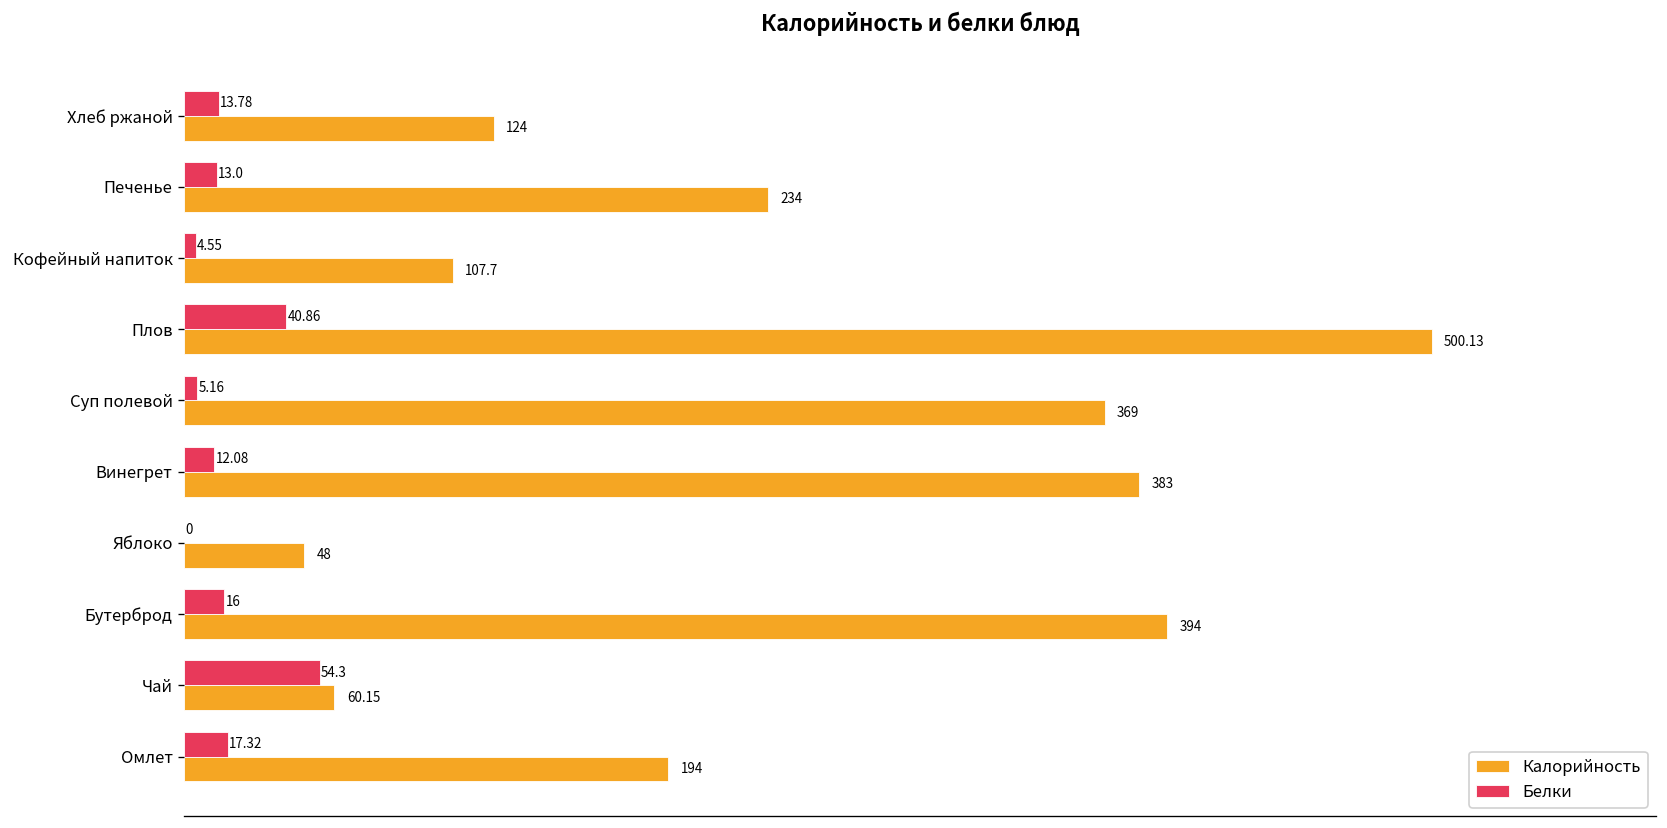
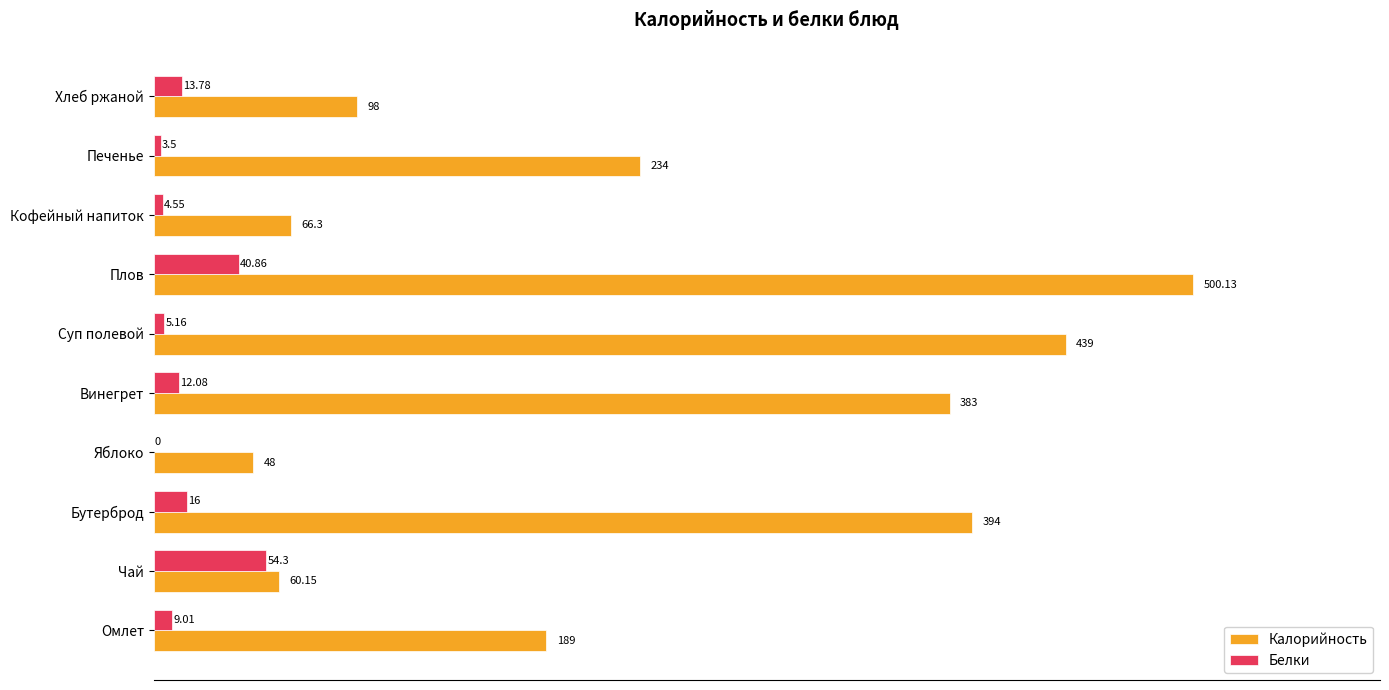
Калорийность, Хлеб ржаной: 124 -> 98
Белки, Печенье: 13.0 -> 3.5
Калорийность, Кофейный напиток: 107.7 -> 66.3
Калорийность, Суп полевой: 369 -> 439
Белки, Омлет: 17.32 -> 9.01
Калорийность, Омлет: 194 -> 189
